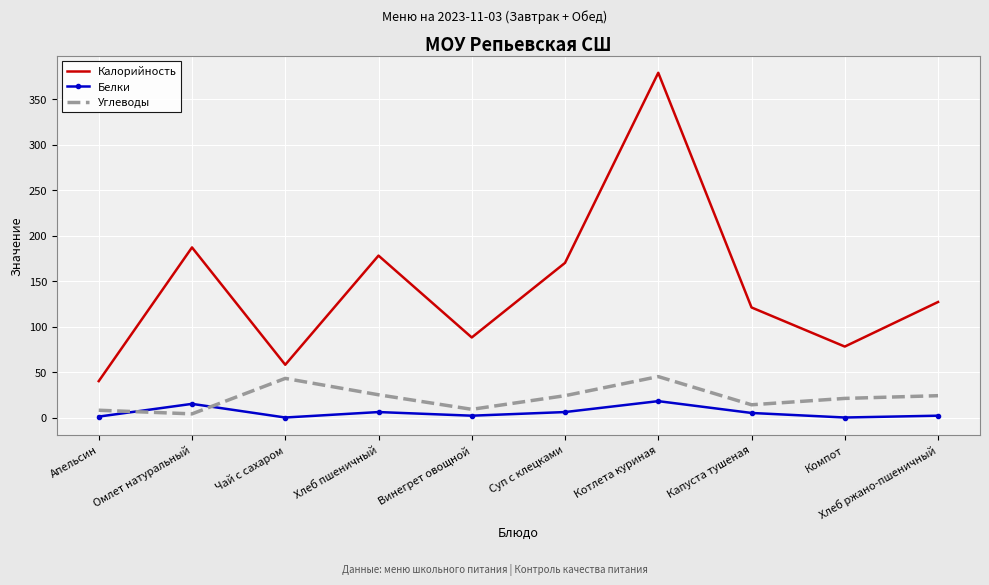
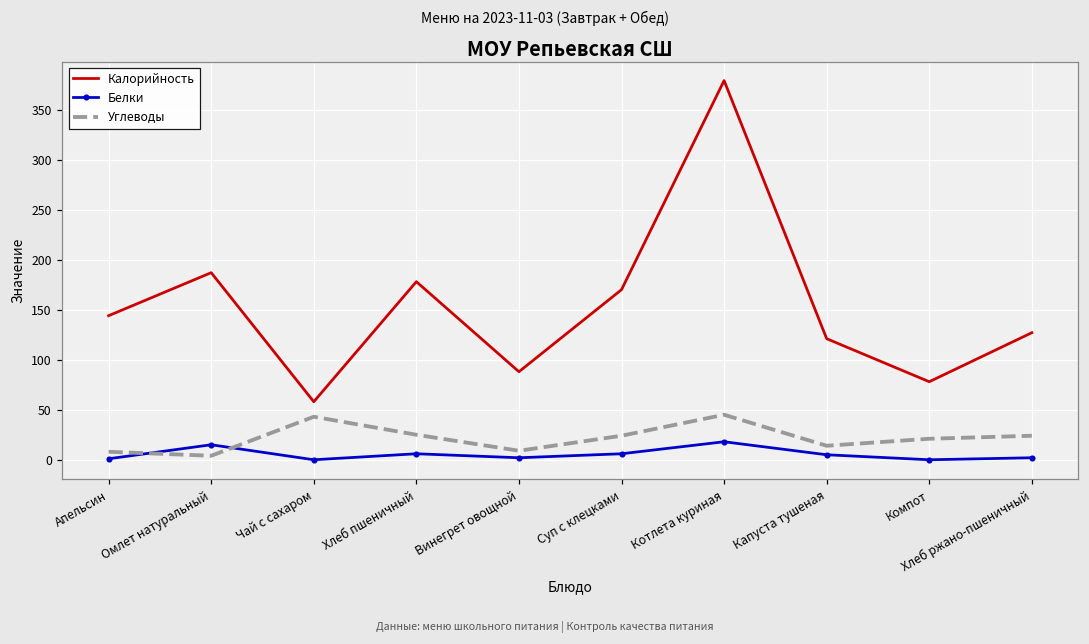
Калорийность, Апельсин: 40 -> 140
